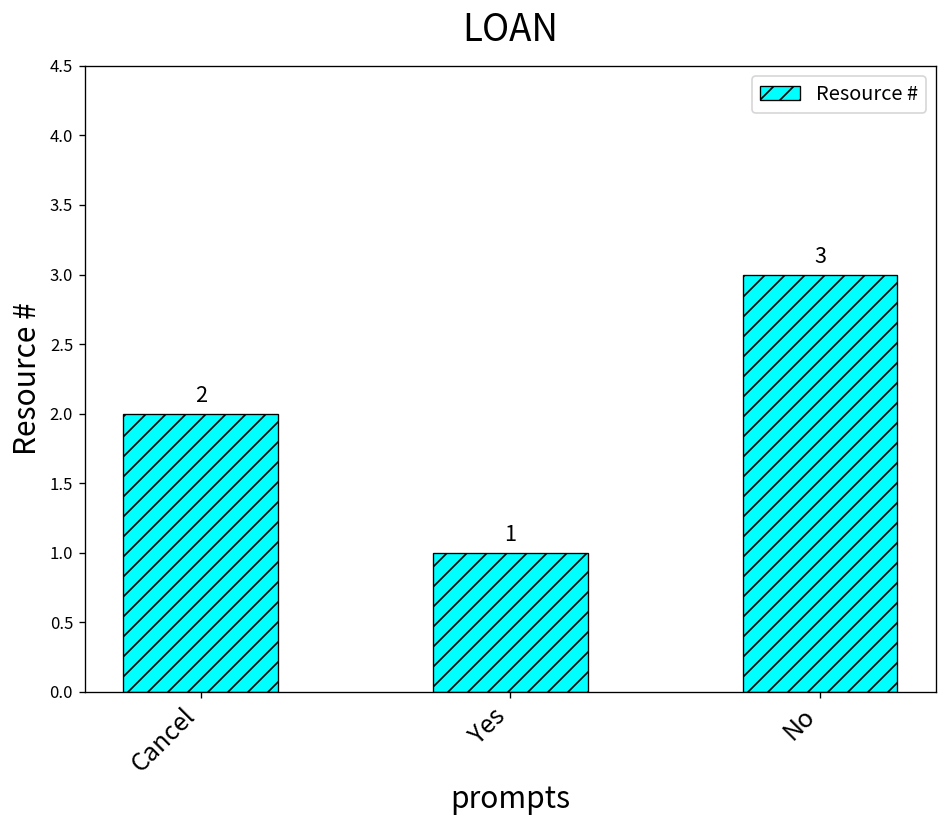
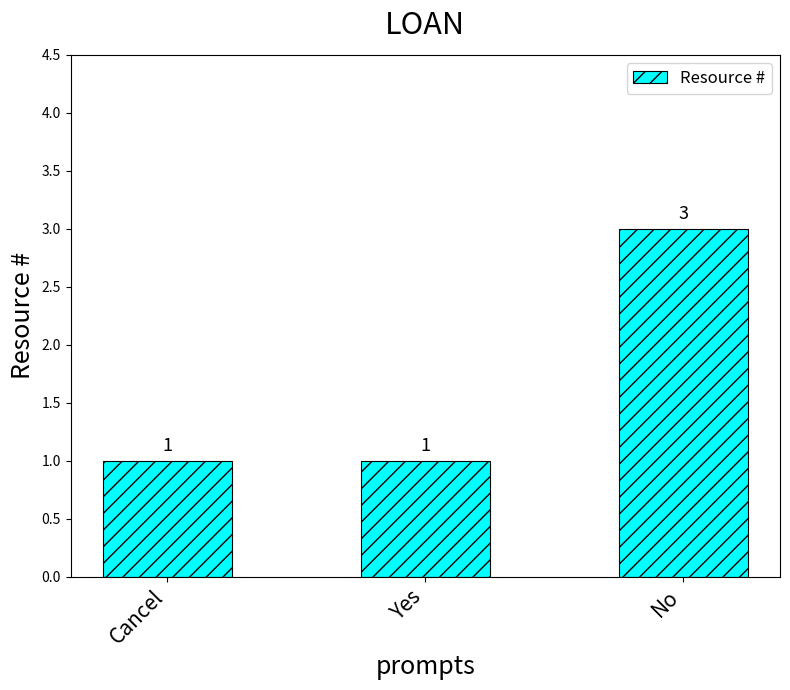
Cancel: 2 -> 1
